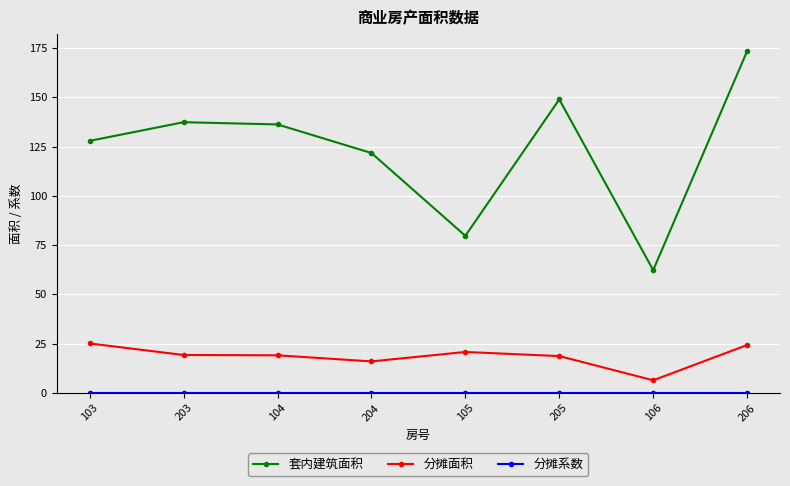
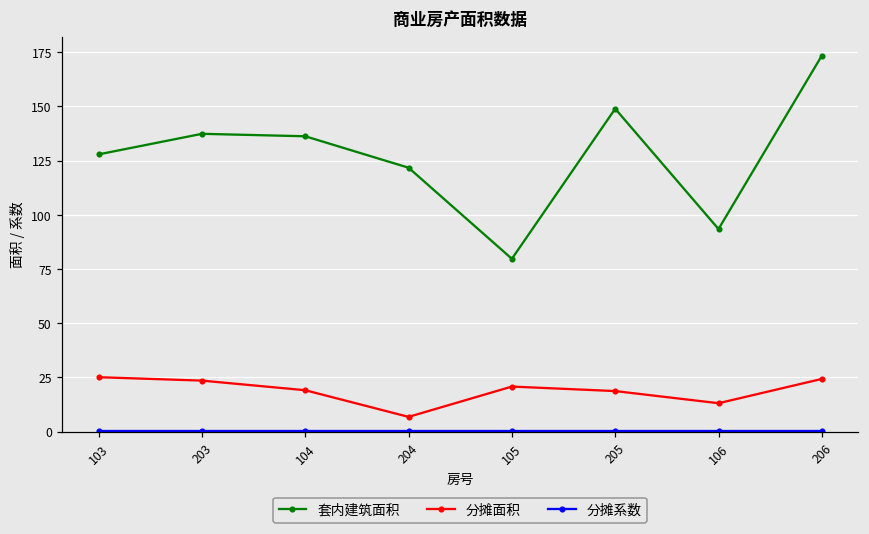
分摊面积, 203: 19 -> 24
分摊面积, 204: 16 -> 7
套内建筑面积, 106: 62 -> 93
分摊面积, 106: 6 -> 13
